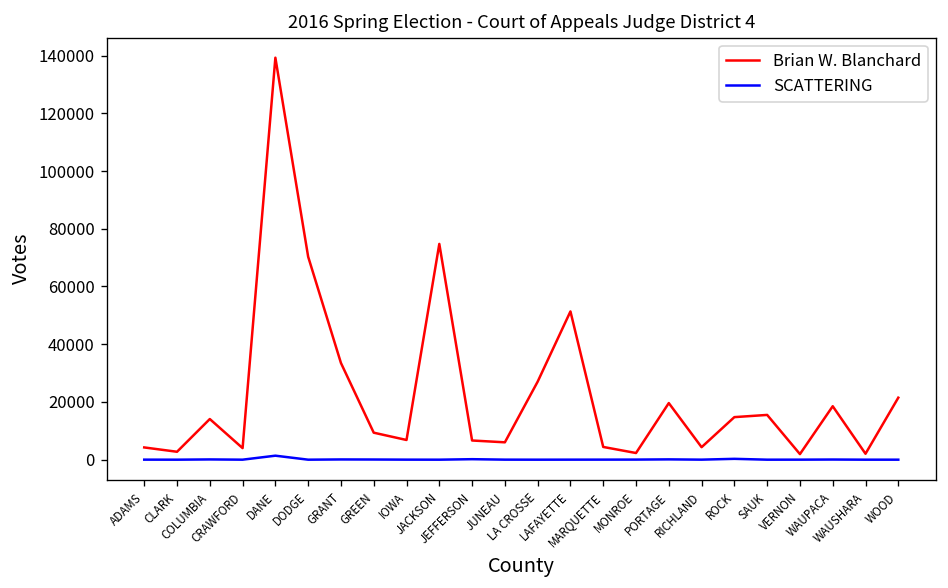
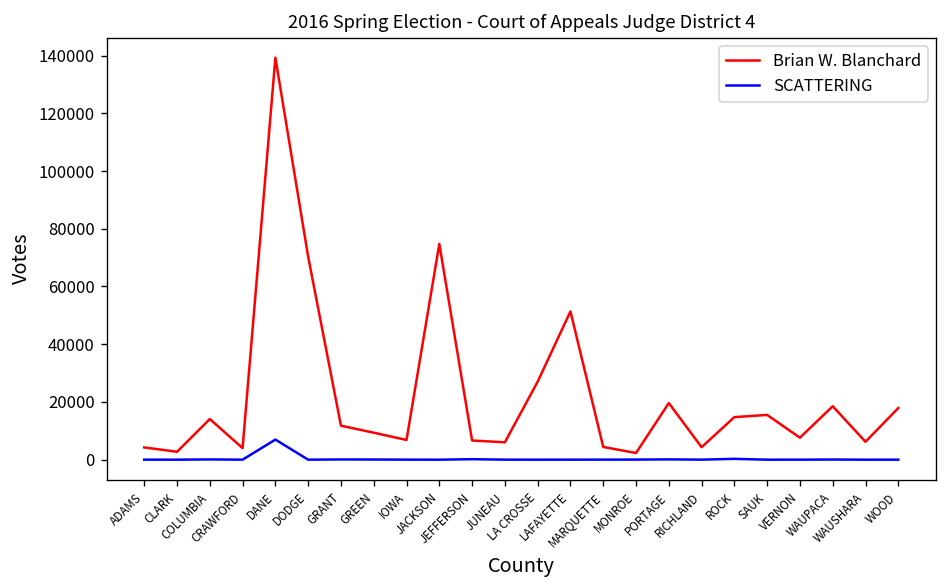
SCATTERING, DANE: 1000 -> 7000
Brian W. Blanchard, GRANT: 33000 -> 12000
Brian W. Blanchard, VERNON: 2000 -> 8000
Brian W. Blanchard, WAUSHARA: 2000 -> 6000
Brian W. Blanchard, WOOD: 21000 -> 18000
